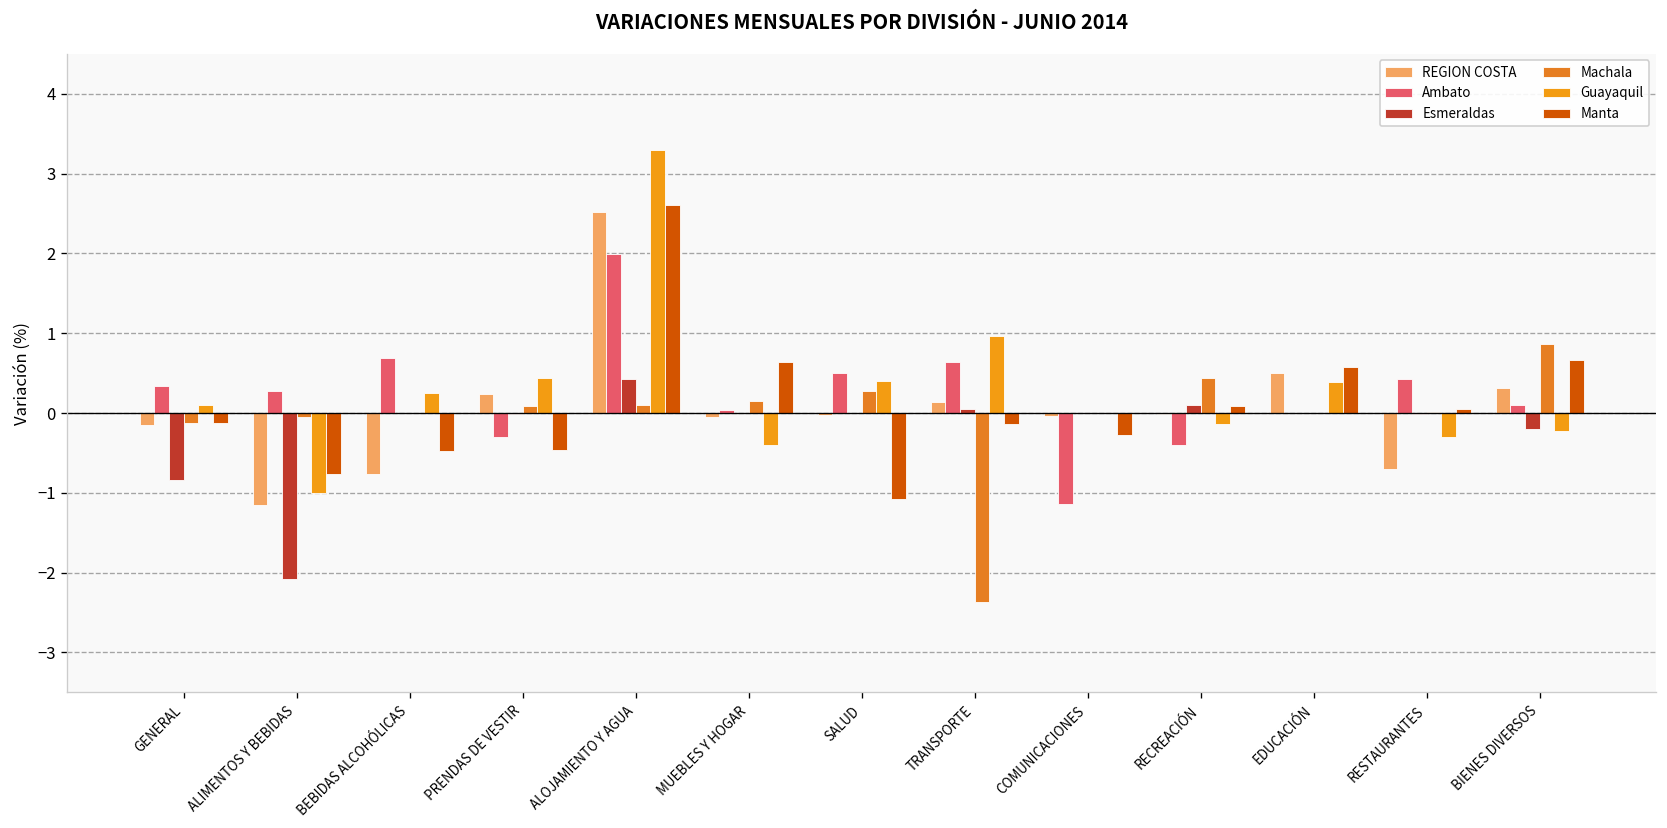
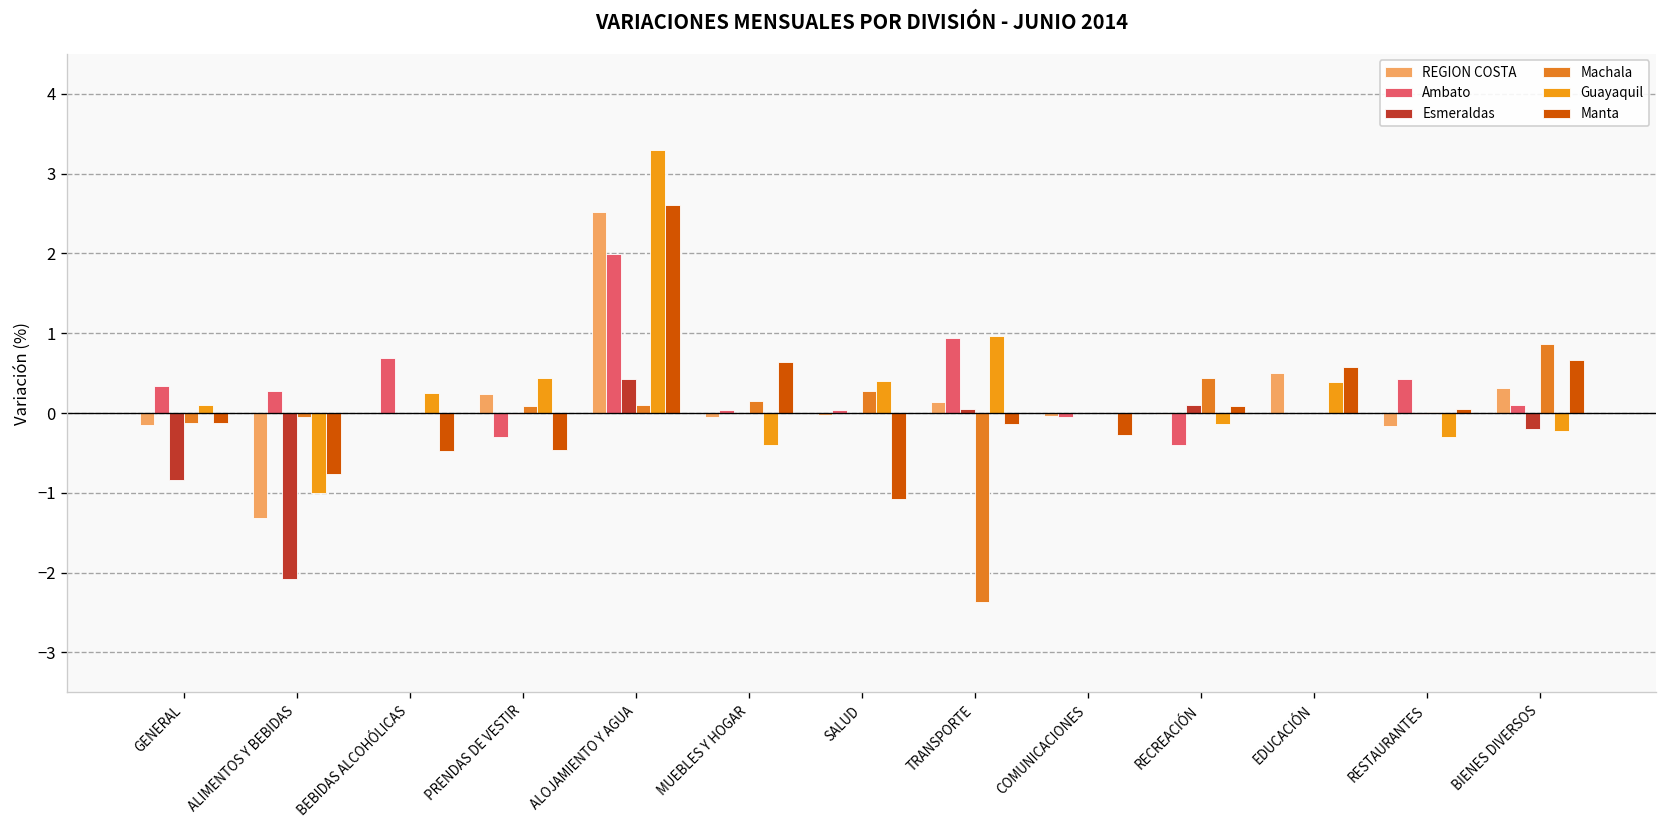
REGION COSTA, ALIMENTOS Y BEBIDAS: -1.1 -> -1.3
REGION COSTA, BEBIDAS ALCOHÓLICAS: -0.8 -> 0.0
Ambato, SALUD: 0.5 -> 0.0
Ambato, TRANSPORTE: 0.6 -> 0.9
Ambato, COMUNICACIONES: -1.1 -> 0.0
REGION COSTA, RESTAURANTES: -0.7 -> -0.2
